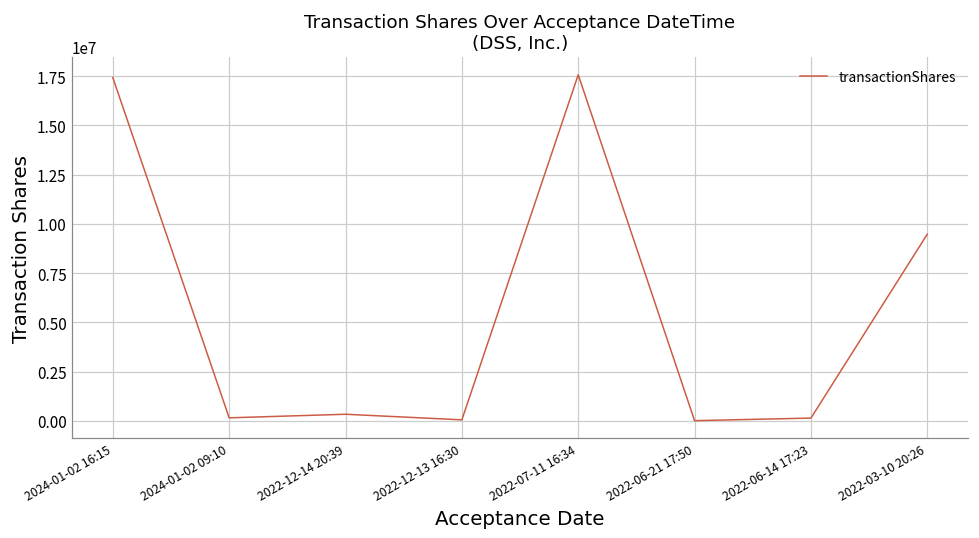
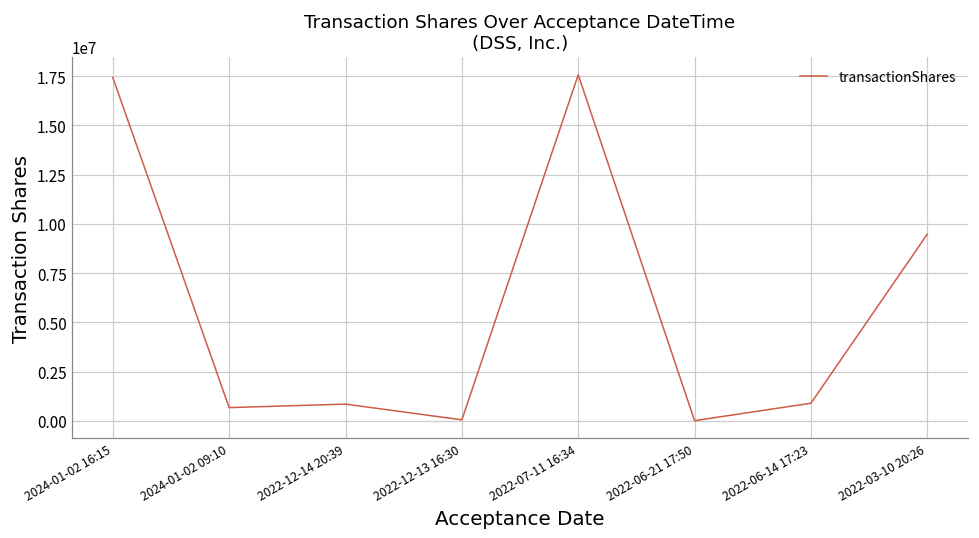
2024-01-02 09:10: 200000 -> 700000
2022-12-14 20:39: 300000 -> 900000
2022-06-14 17:23: 100000 -> 900000
